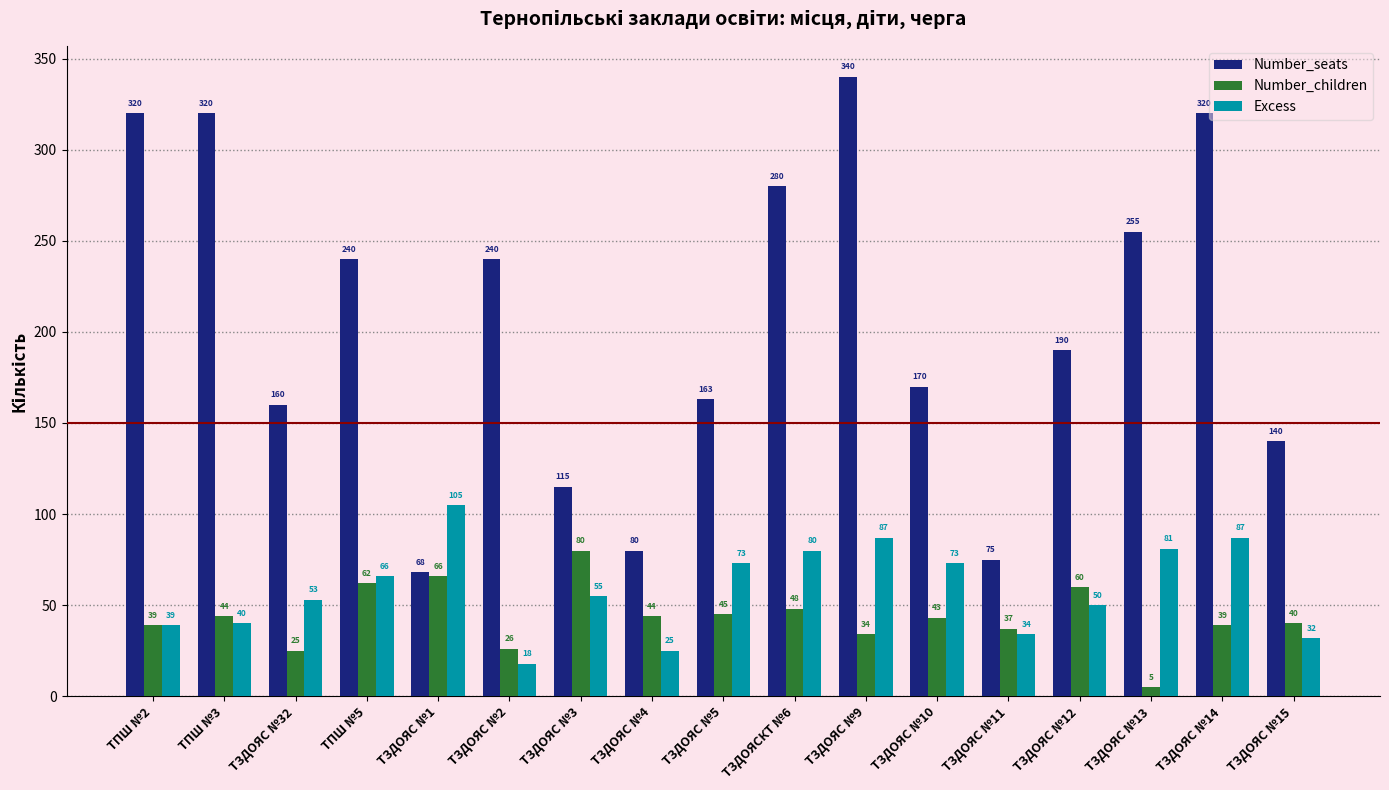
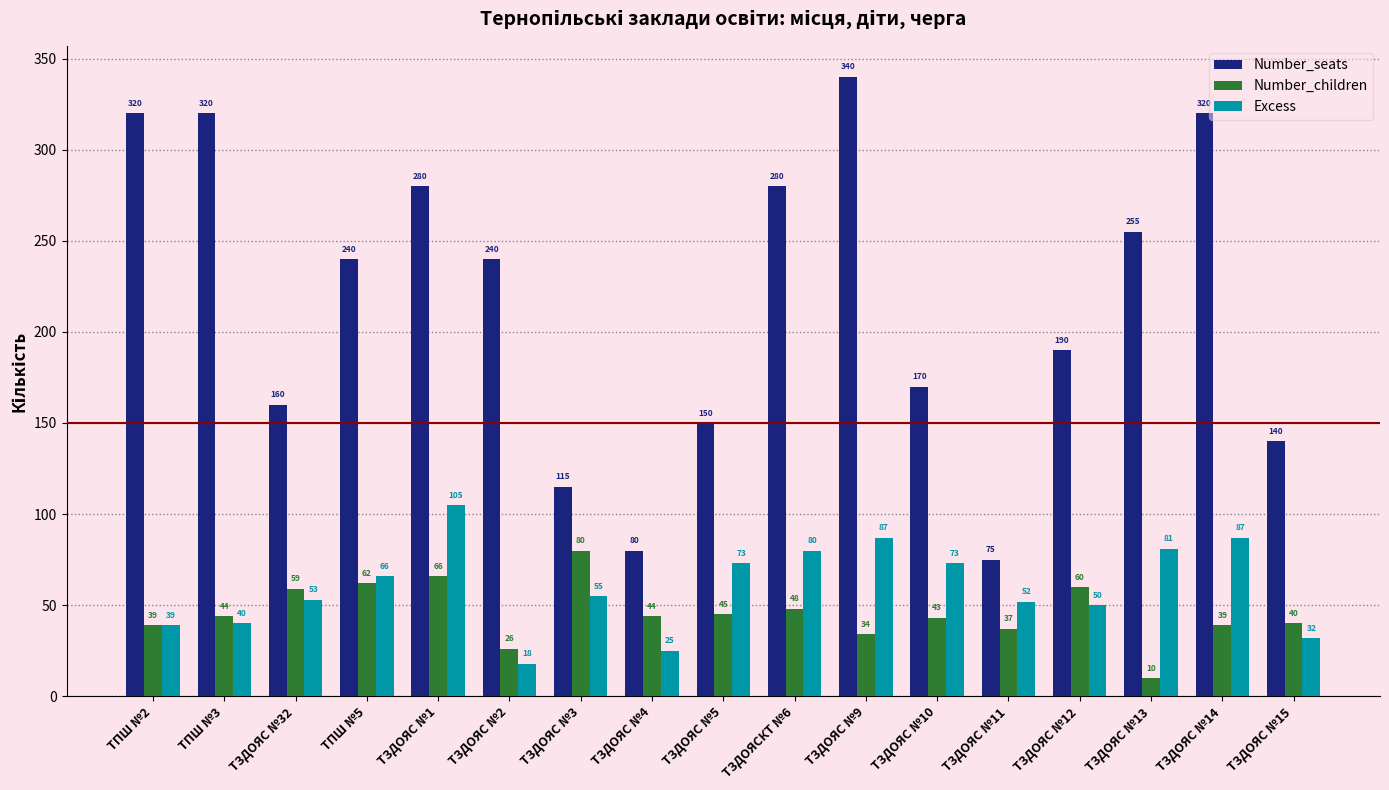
Number_children, ТЗДОЯС №32: 25 -> 59
Number_seats, ТЗДОЯС №1: 68 -> 280
Number_seats, ТЗДОЯС №5: 163 -> 150
Excess, ТЗДОЯС №11: 34 -> 52
Number_children, ТЗДОЯС №13: 5 -> 10
